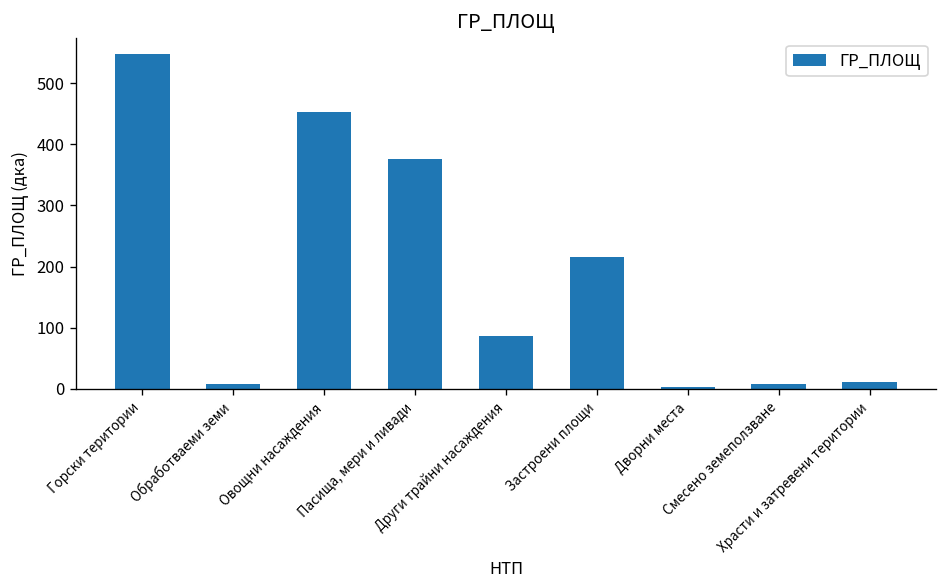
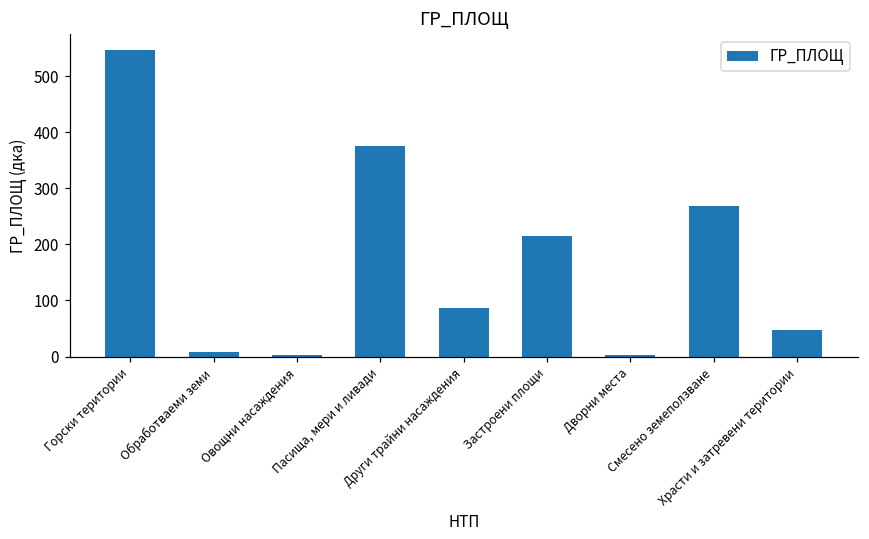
Овощни насаждения: 450 -> 0
Смесено земеползване: 10 -> 270
Храсти и затревени територии: 10 -> 50
